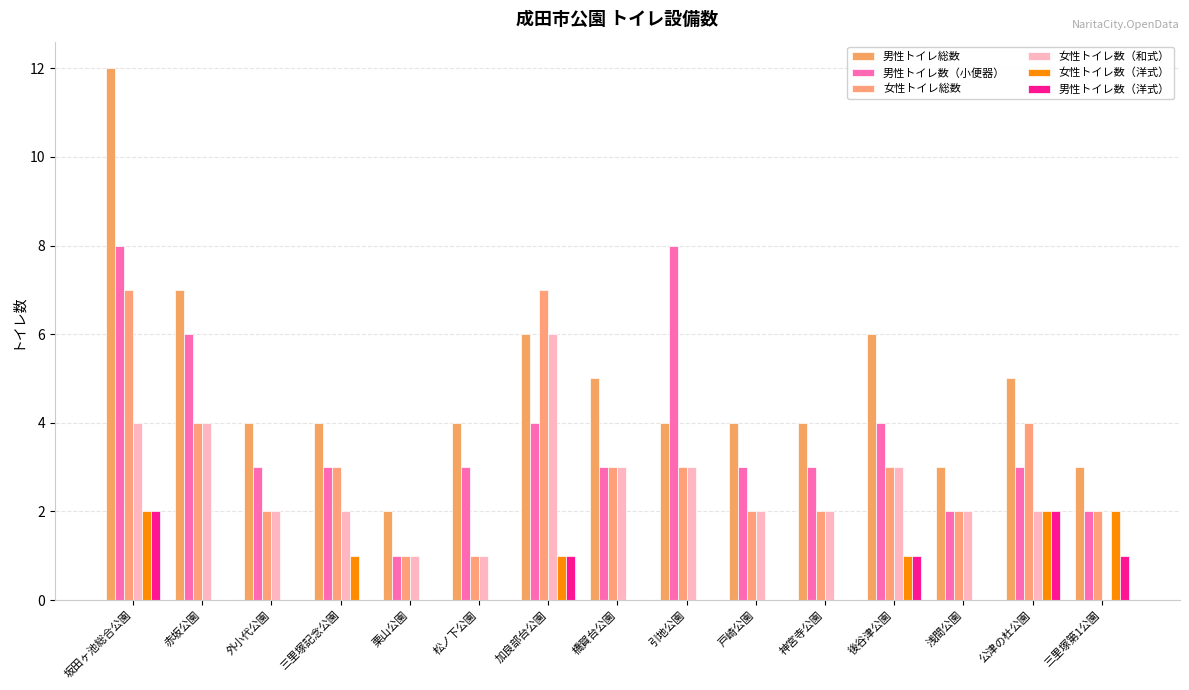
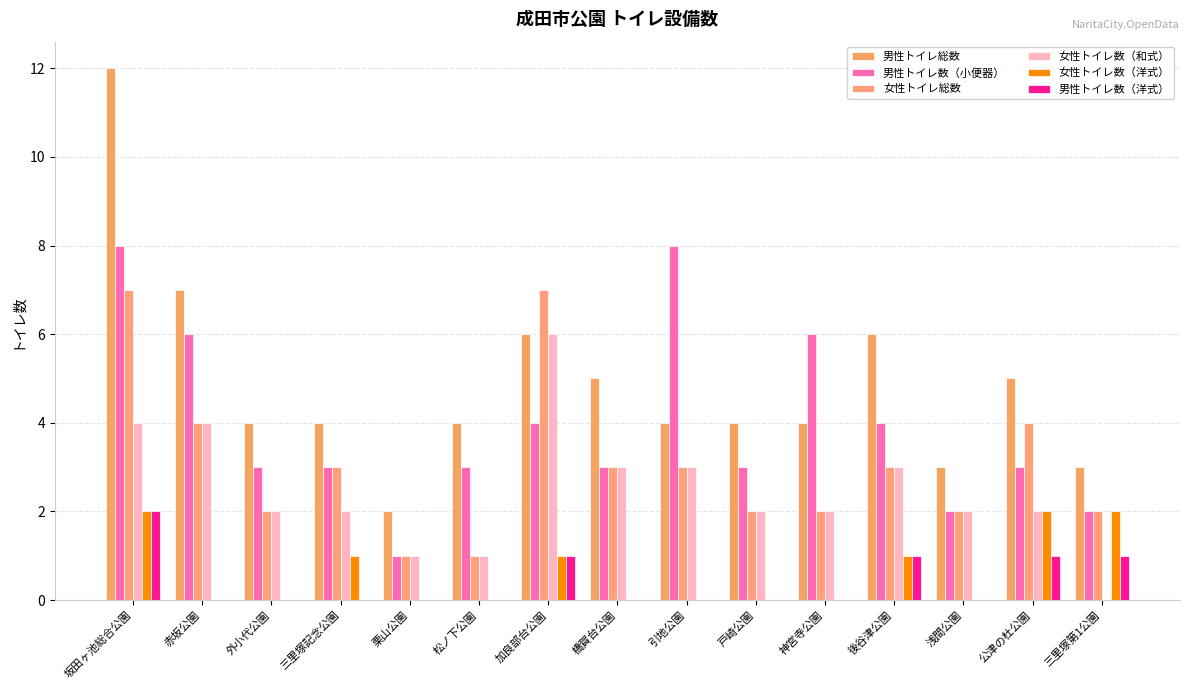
男性トイレ数（小便器）, 神宮寺公園: 3 -> 6
男性トイレ数（洋式）, 公津の杜公園: 2 -> 1
